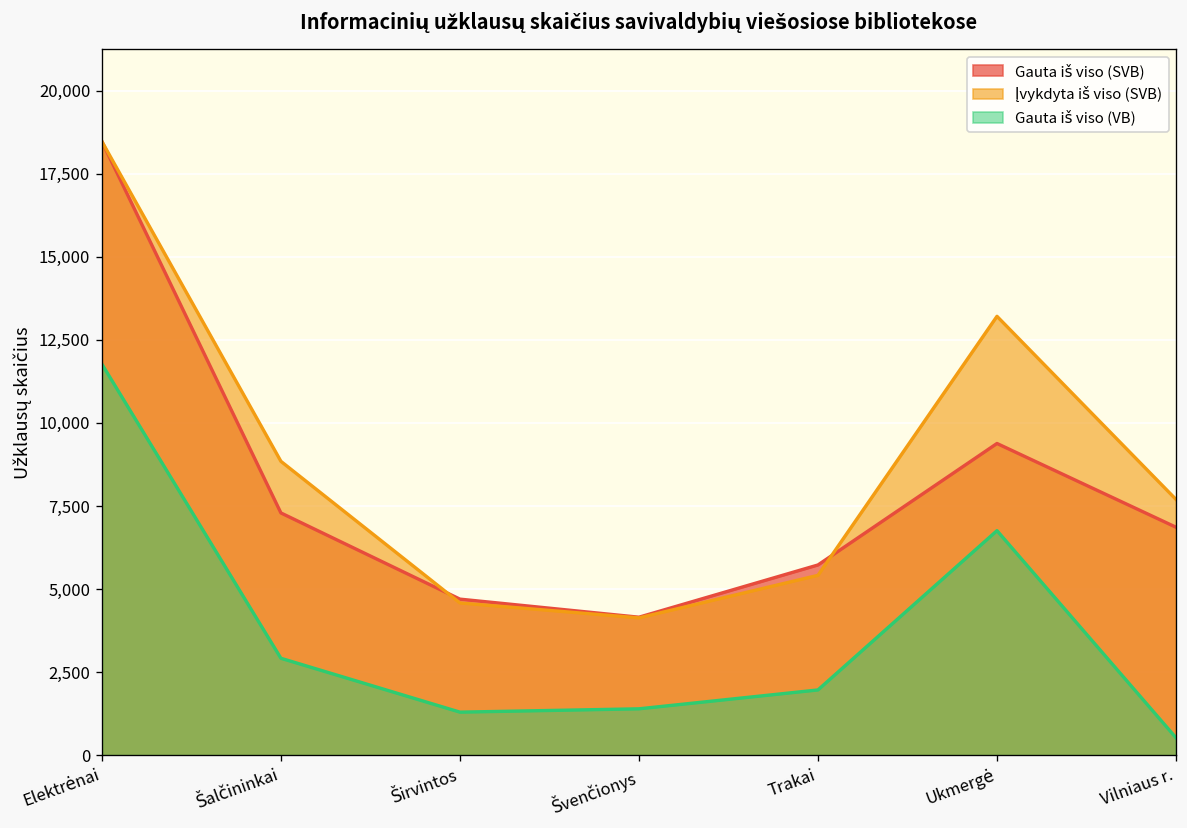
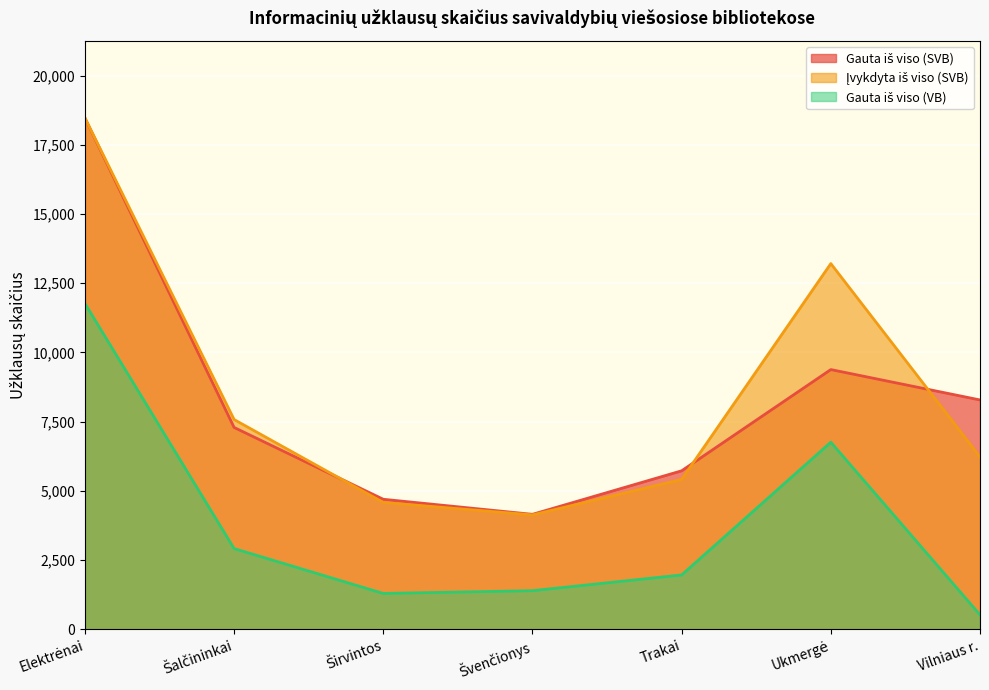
Įvykdyta iš viso (SVB), Šalčininkai: 8,800 -> 7,600
Gauta iš viso (SVB), Vilniaus r.: 6,900 -> 8,300
Įvykdyta iš viso (SVB), Vilniaus r.: 7,700 -> 6,200
